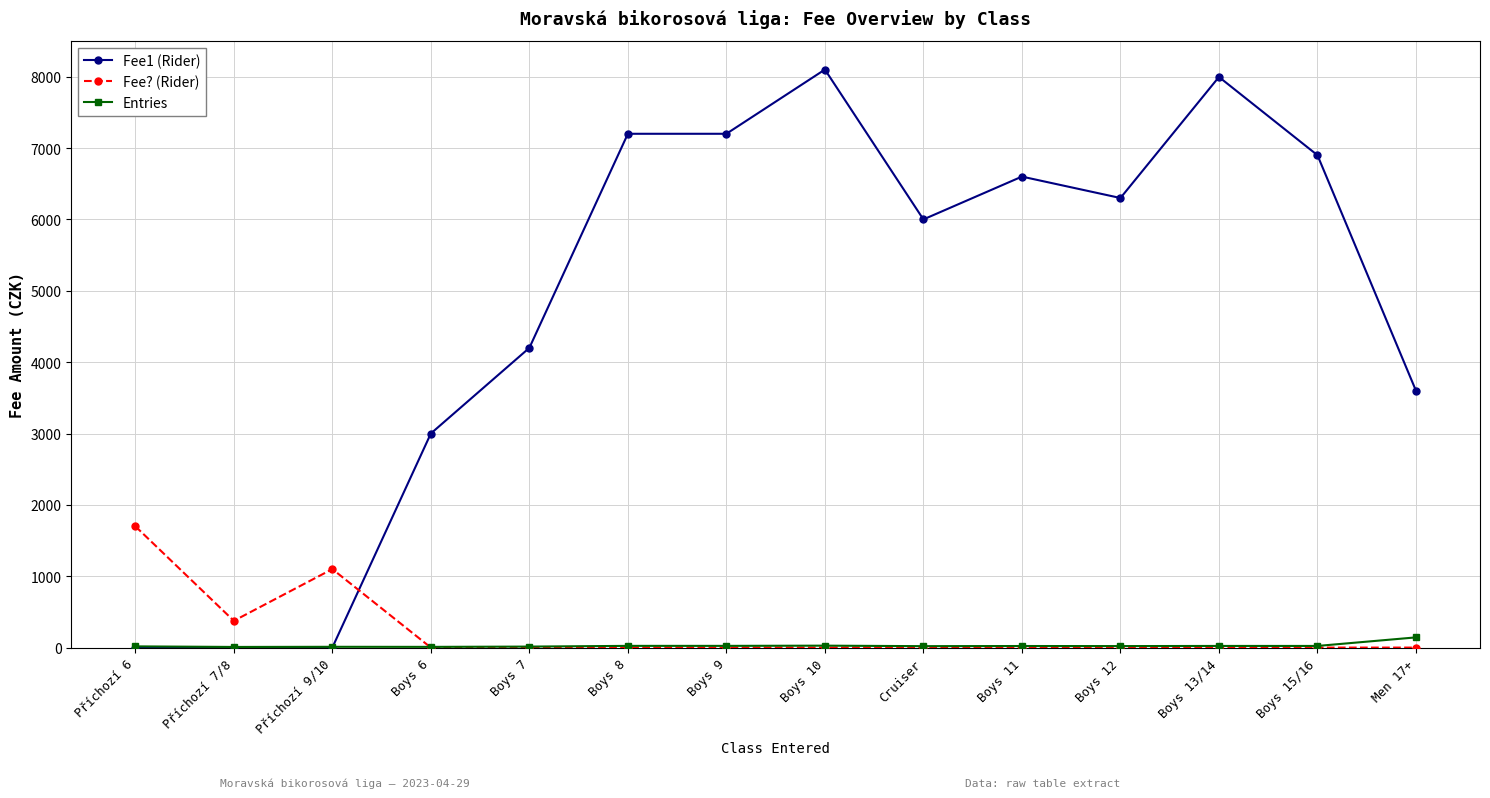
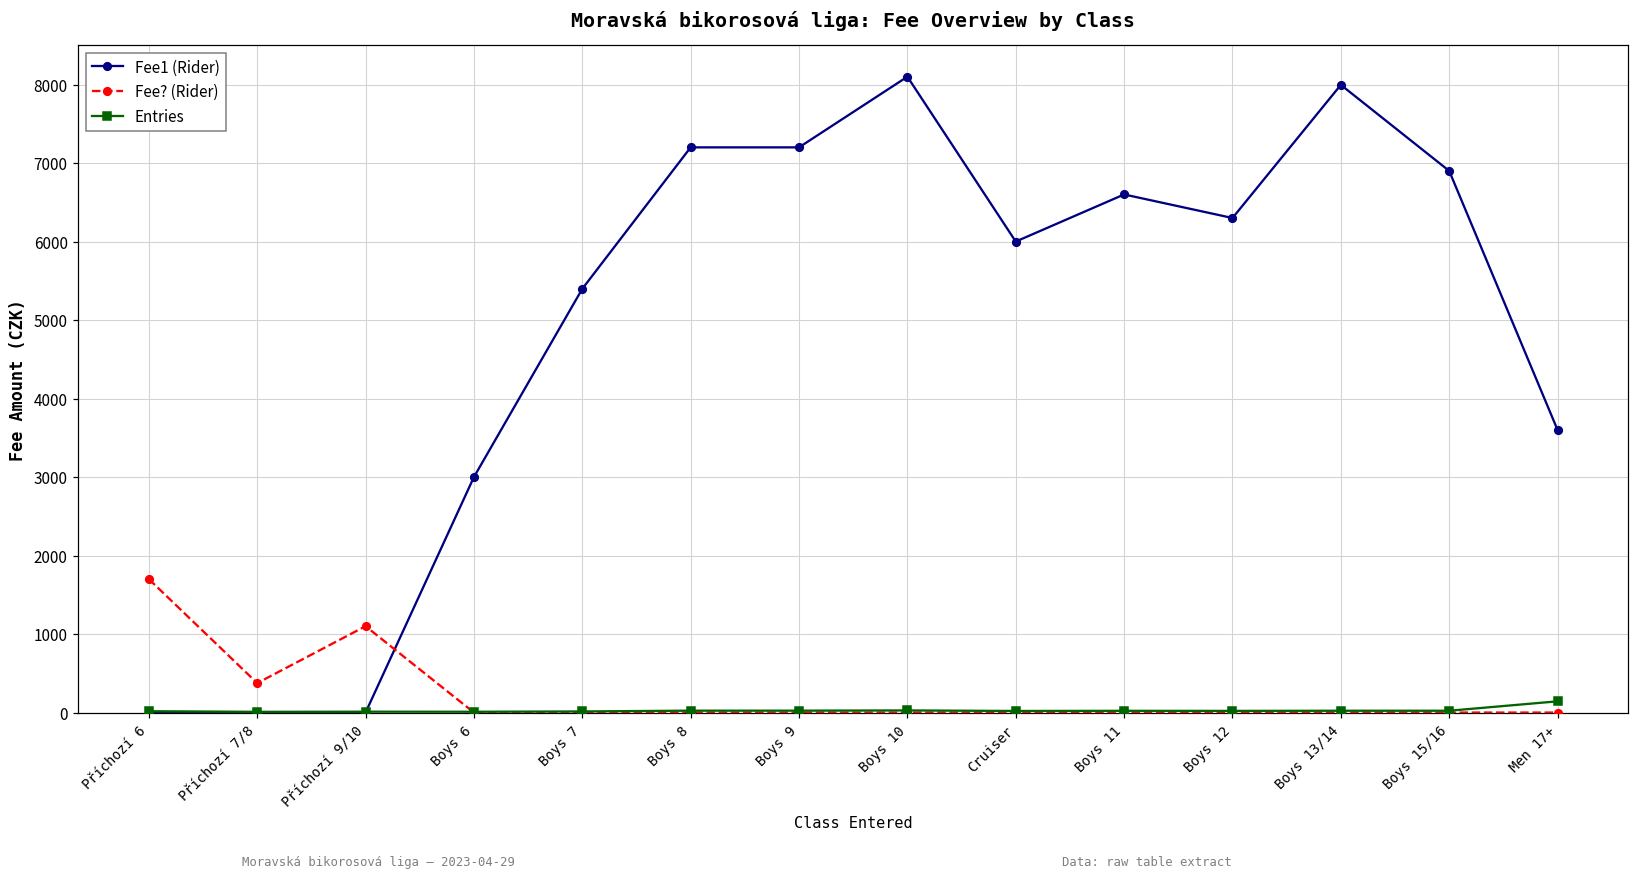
Fee1 (Rider), Boys 7: 4200 -> 5400
